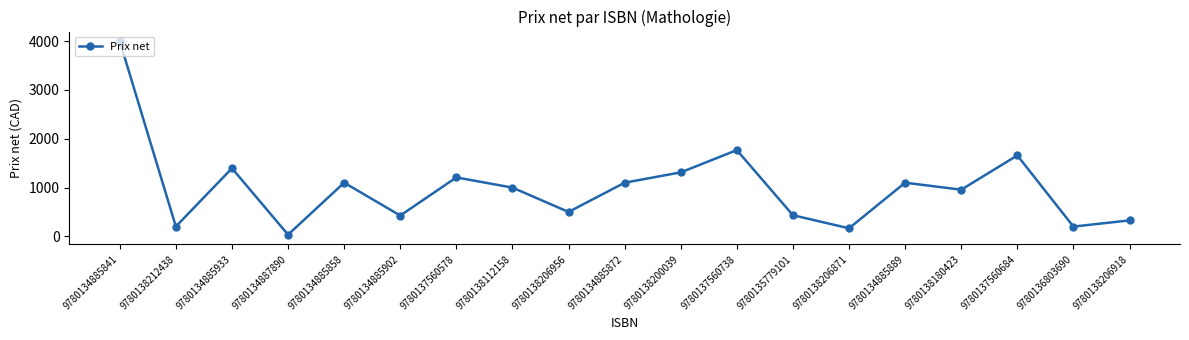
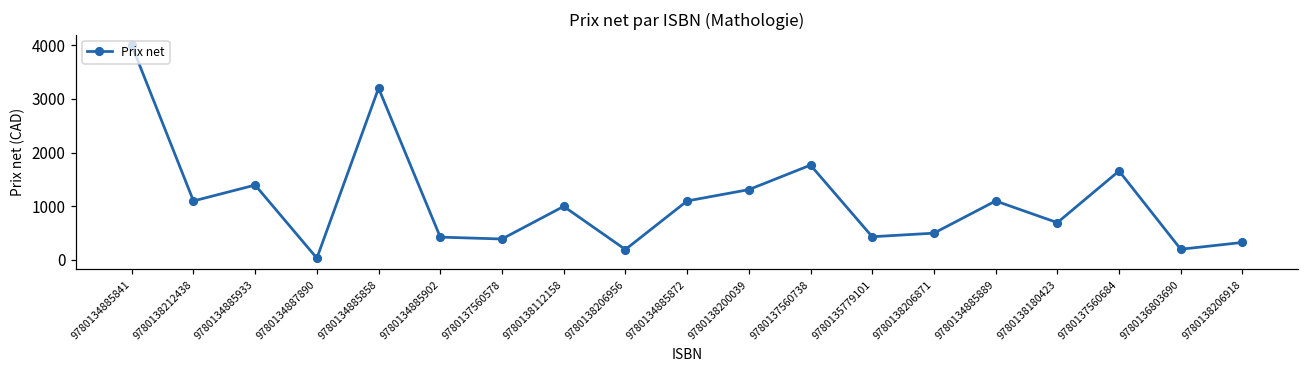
9780138212438: 200 -> 1100
9780134885858: 1100 -> 3200
9780137560578: 1200 -> 400
9780138206956: 500 -> 200
9780138206871: 200 -> 500
9780138180423: 1000 -> 700
